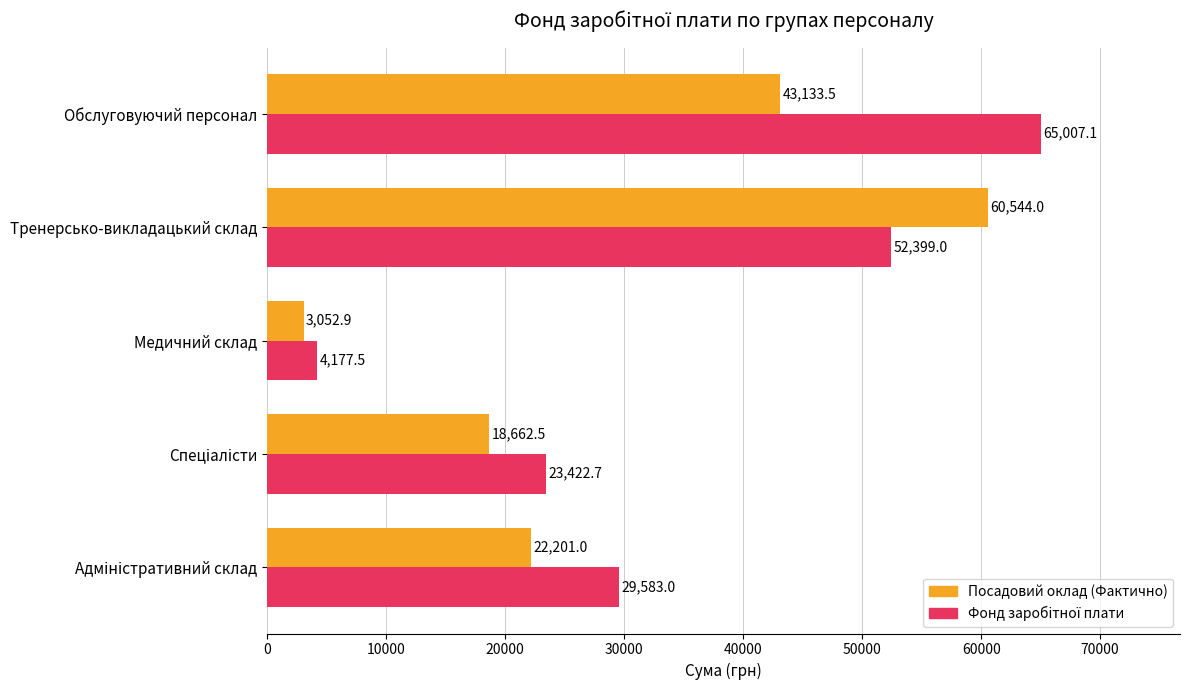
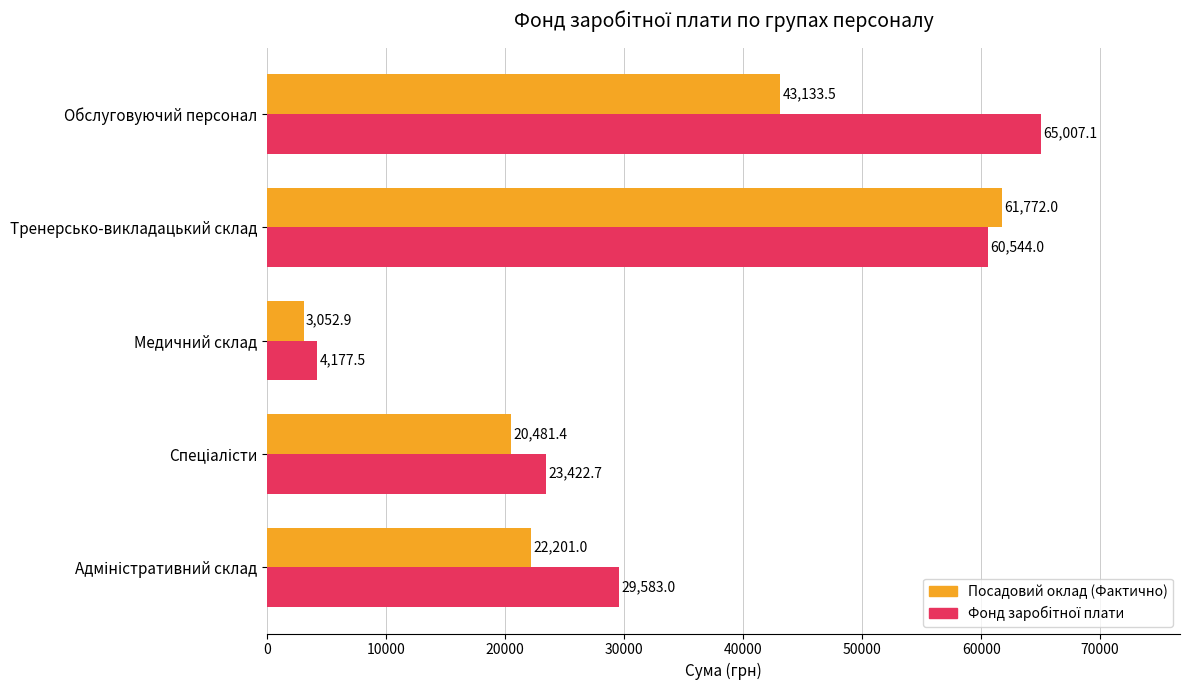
Посадовий оклад (Фактично), Тренерсько-викладацький склад: 60,544.0 -> 61,772.0
Фонд заробітної плати, Тренерсько-викладацький склад: 52,399.0 -> 60,544.0
Посадовий оклад (Фактично), Спеціалісти: 18,662.5 -> 20,481.4
